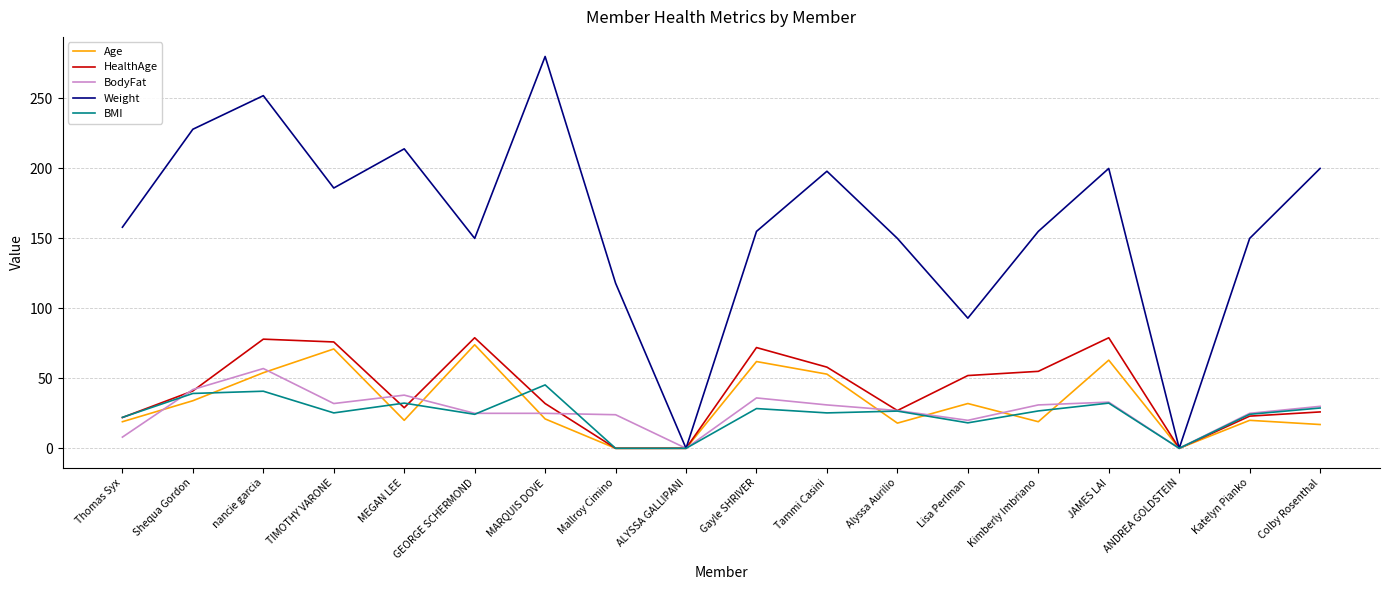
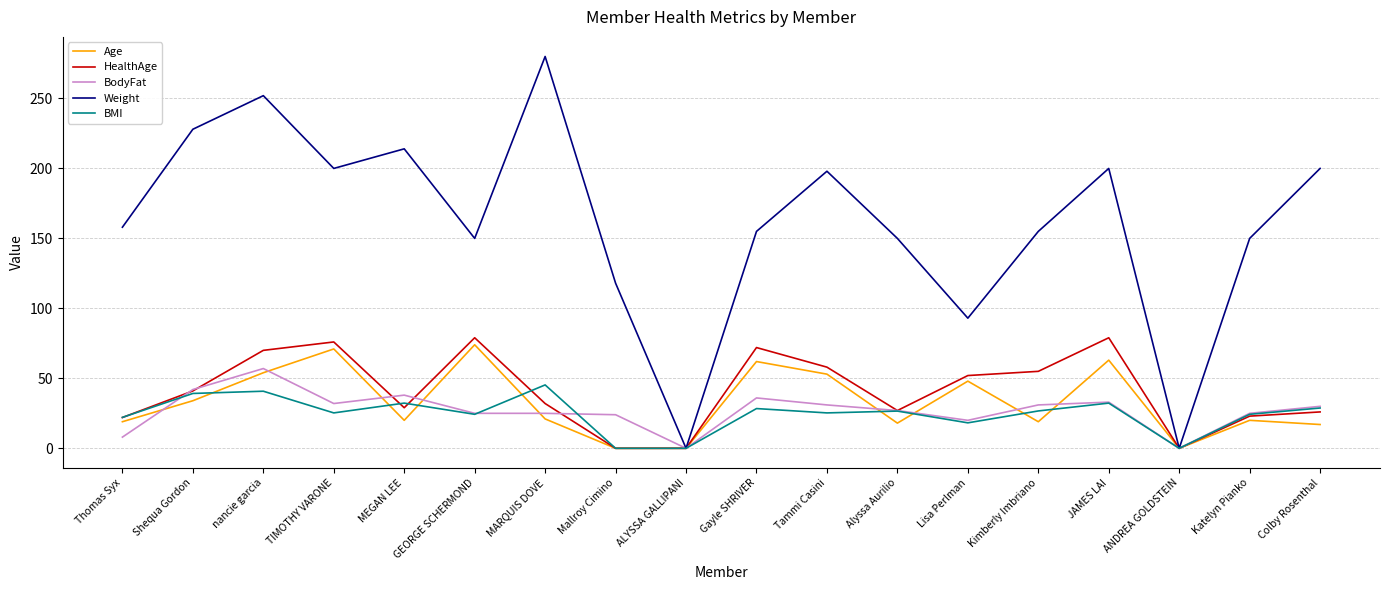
HealthAge, nancie garcia: 78 -> 70
Weight, TIMOTHY VARONE: 186 -> 200
Age, Lisa Perlman: 32 -> 48
